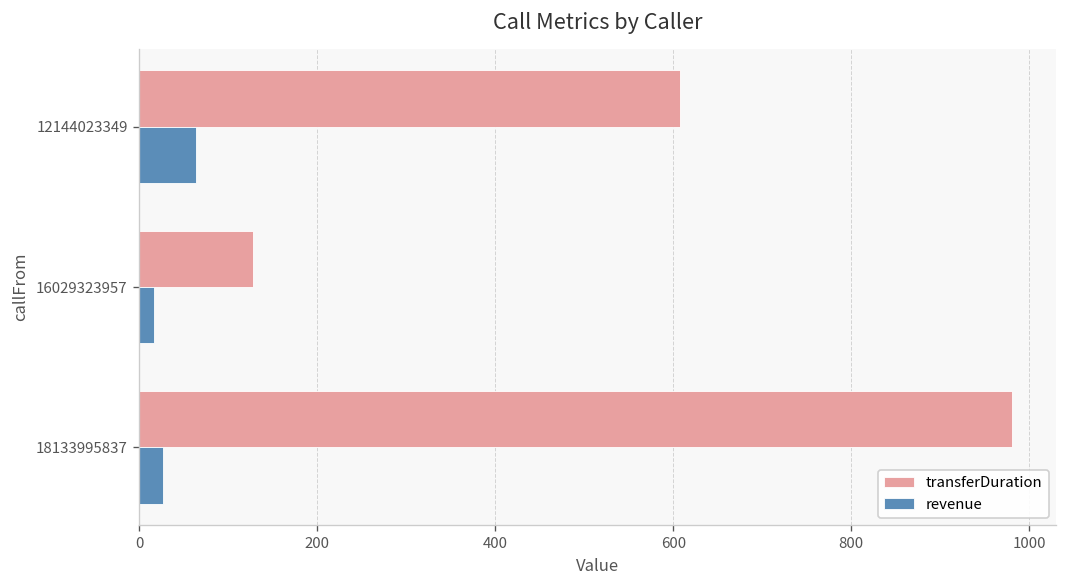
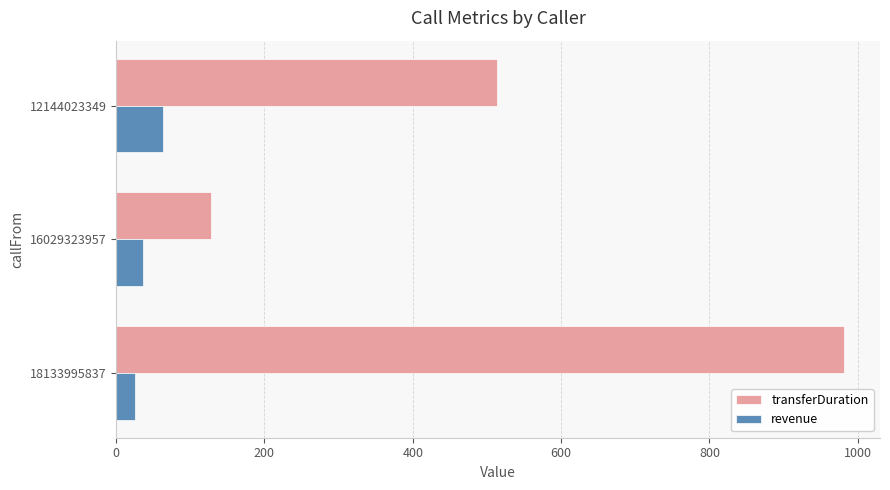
transferDuration, 12144023349: 610 -> 510
revenue, 16029323957: 20 -> 40
